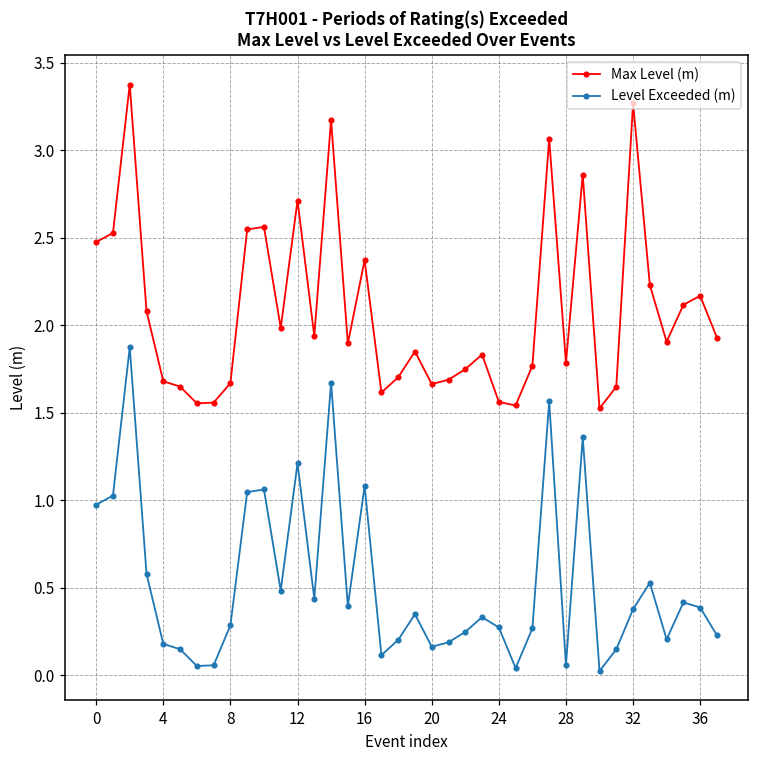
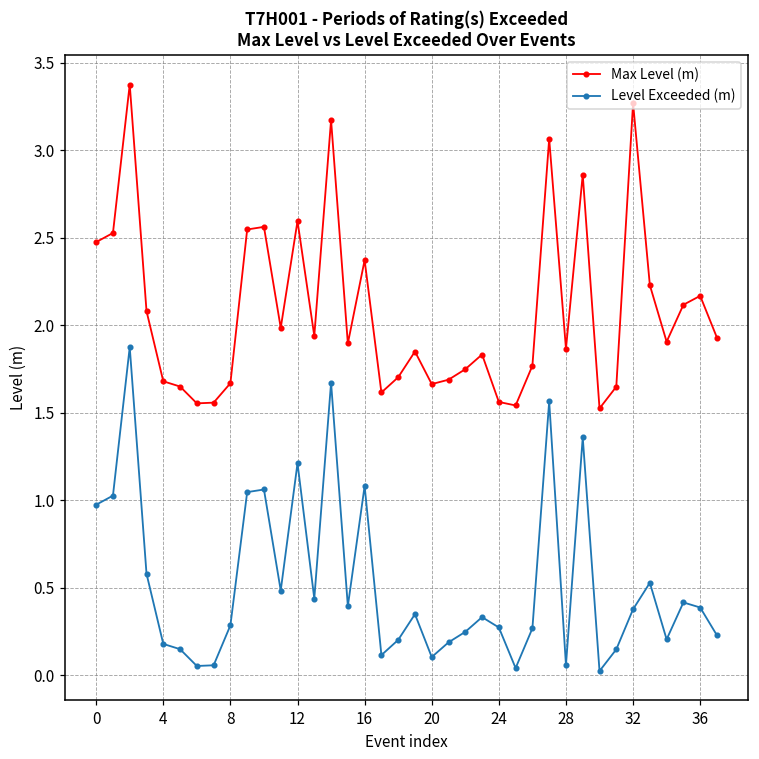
Max Level (m), 12: 2.71 -> 2.60
Level Exceeded (m), 20: 0.16 -> 0.11
Max Level (m), 28: 1.79 -> 1.87
